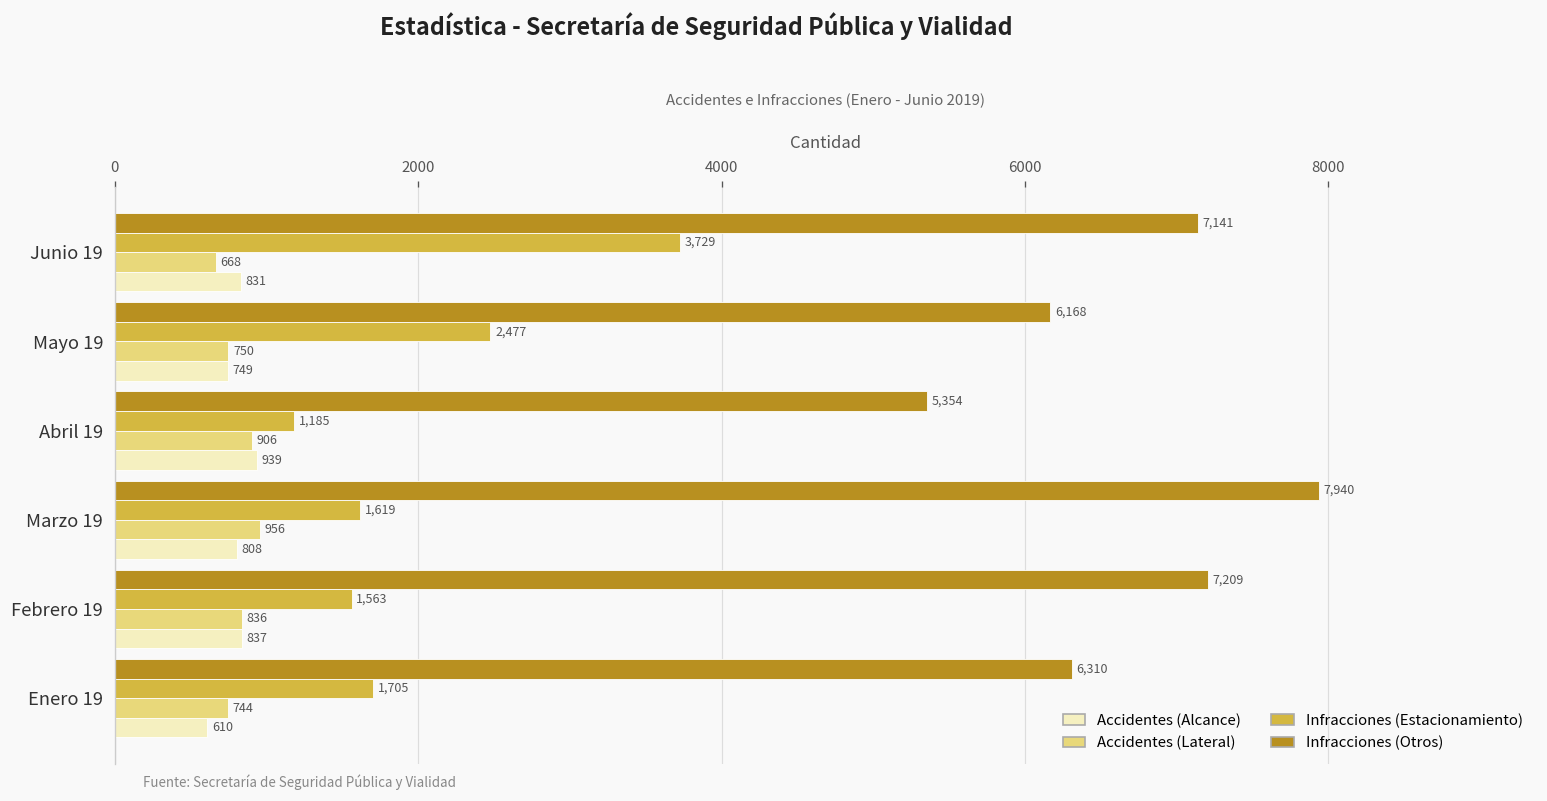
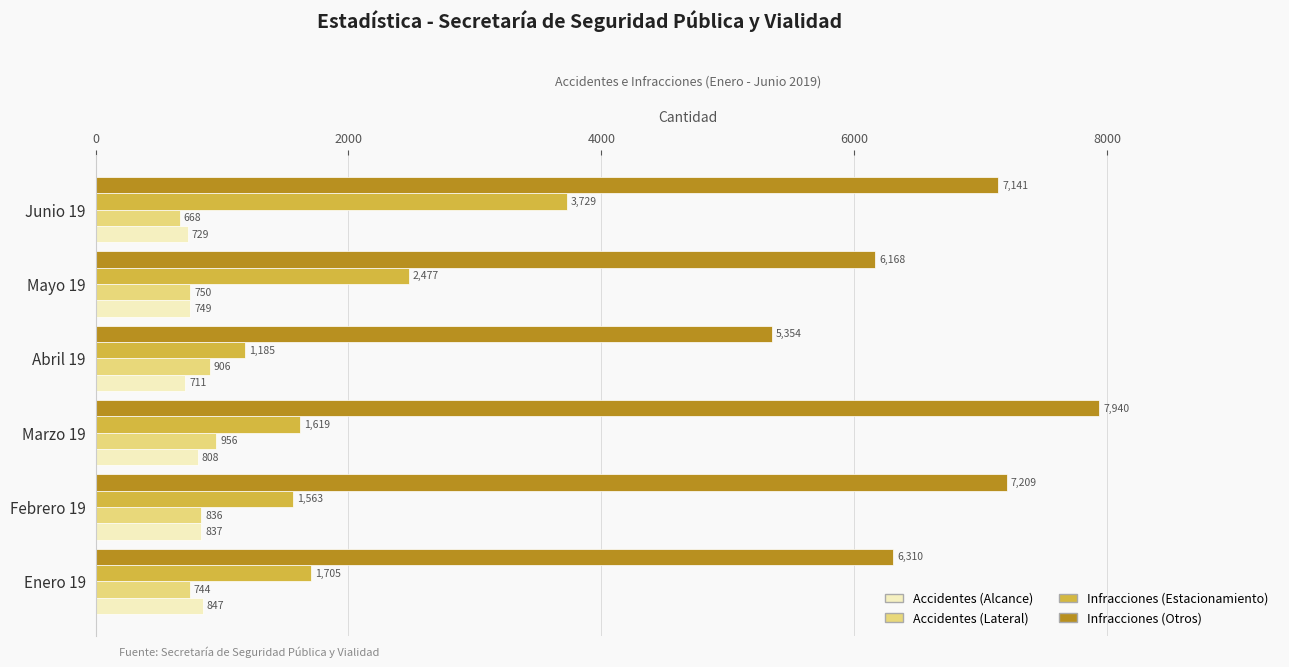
Accidentes (Alcance), Junio 19: 831 -> 729
Accidentes (Alcance), Abril 19: 939 -> 711
Accidentes (Alcance), Enero 19: 610 -> 847
